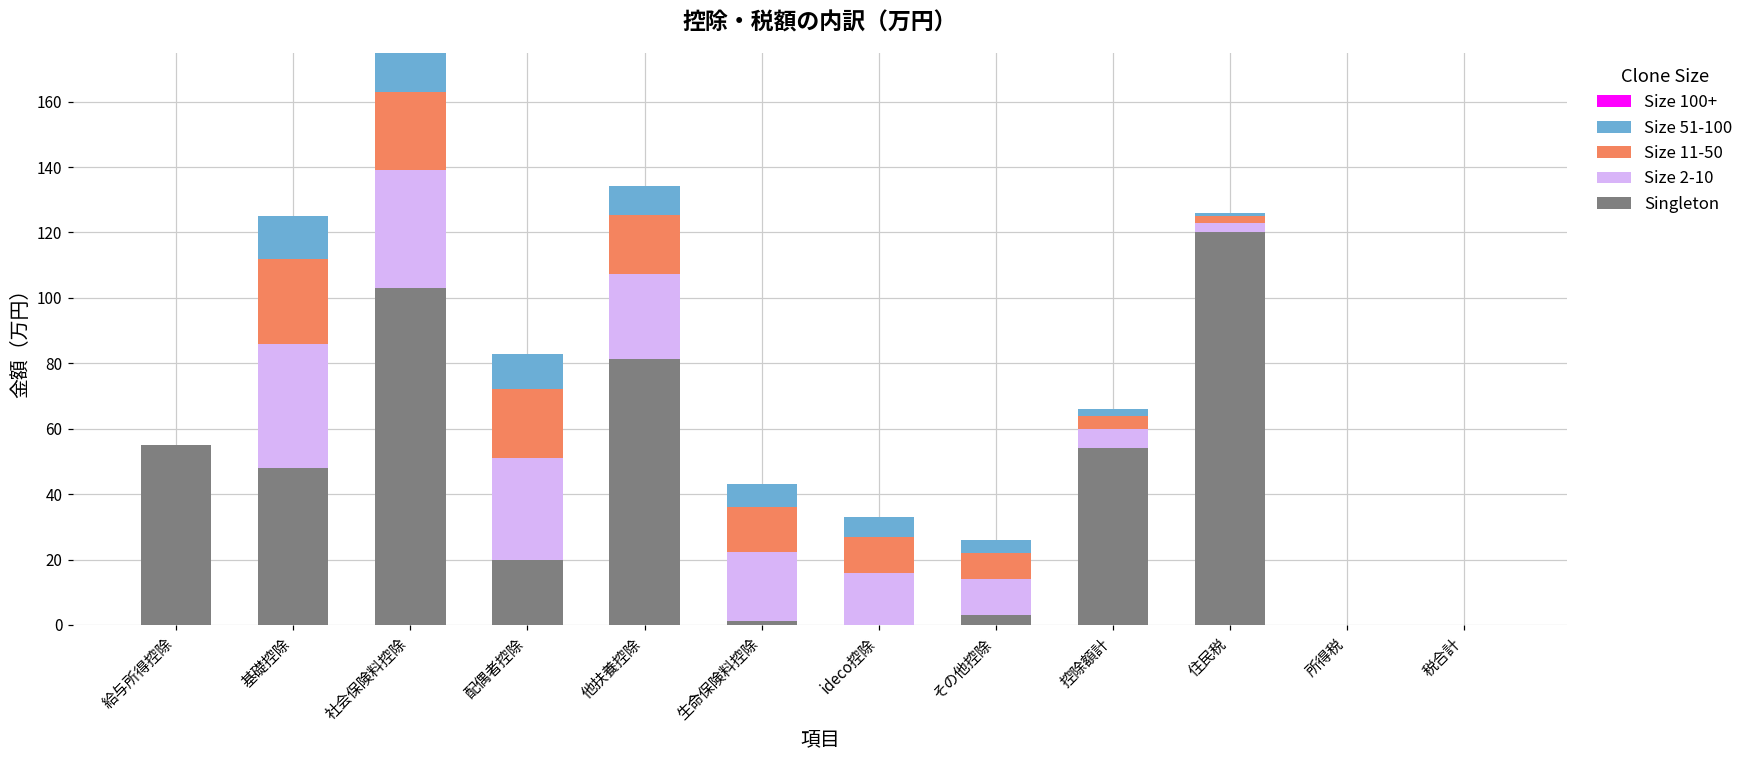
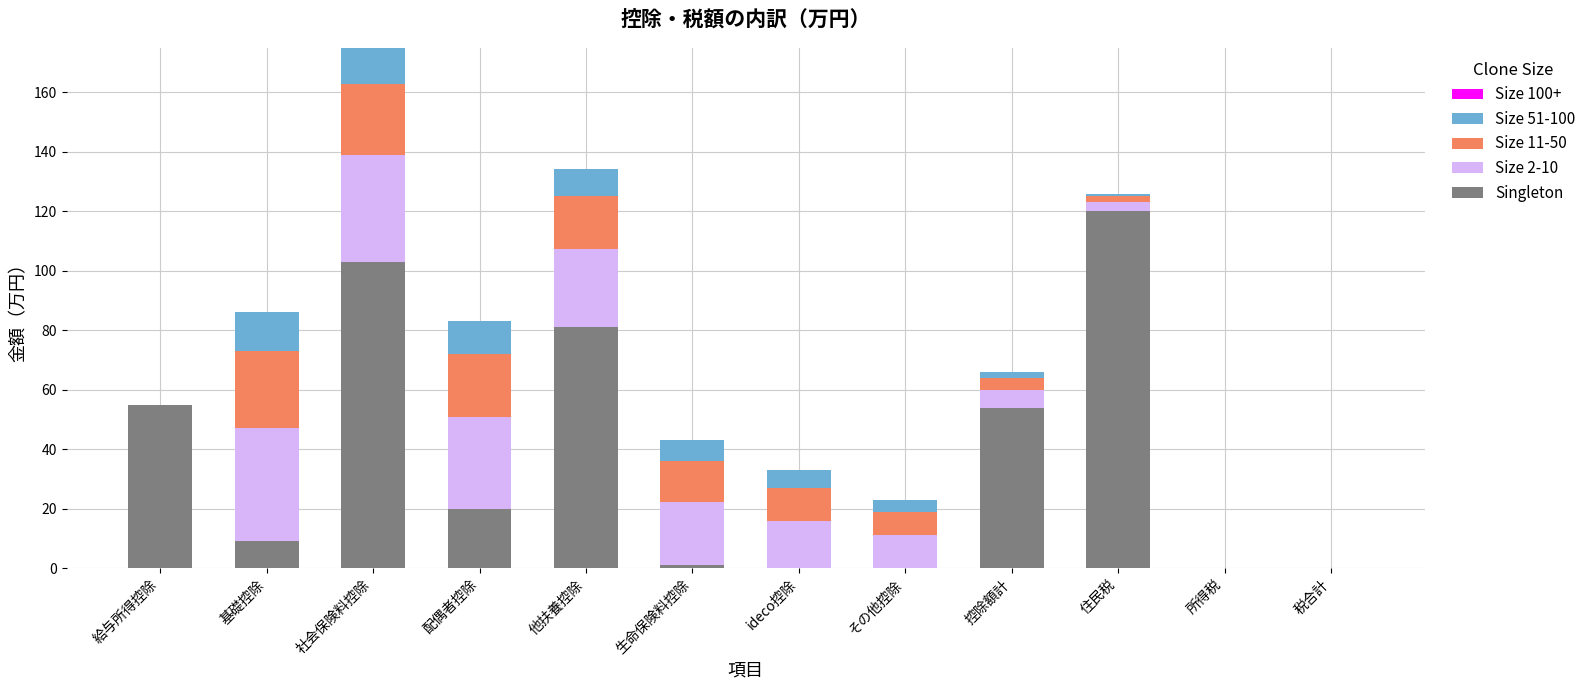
Singleton, 基礎控除: 48 -> 9
Singleton, その他控除: 3 -> 0
